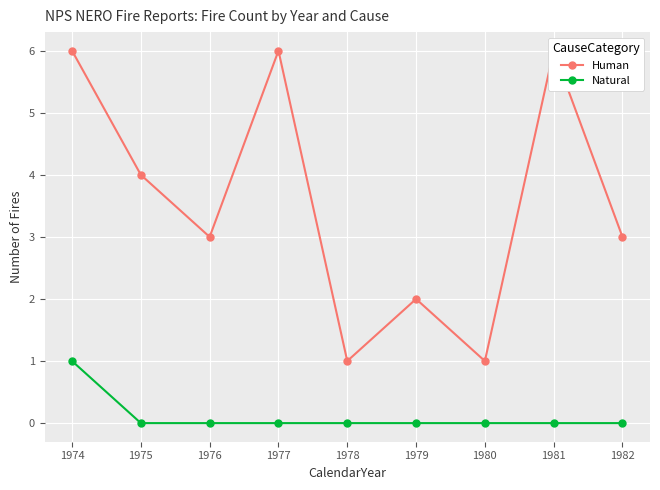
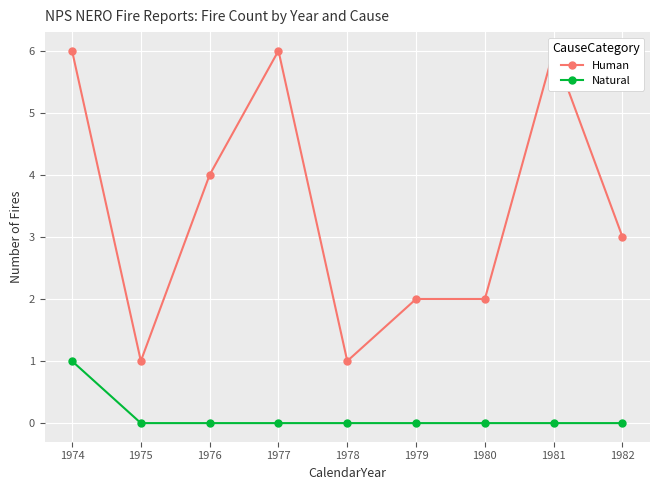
Human, 1975: 4 -> 1
Human, 1976: 3 -> 4
Human, 1980: 1 -> 2
